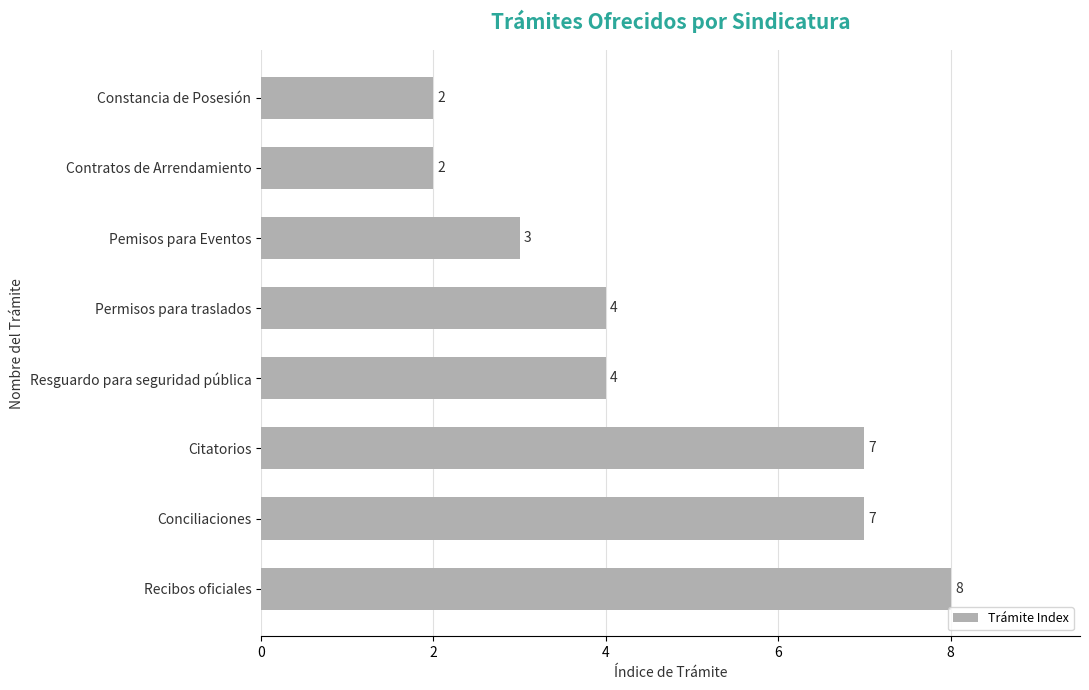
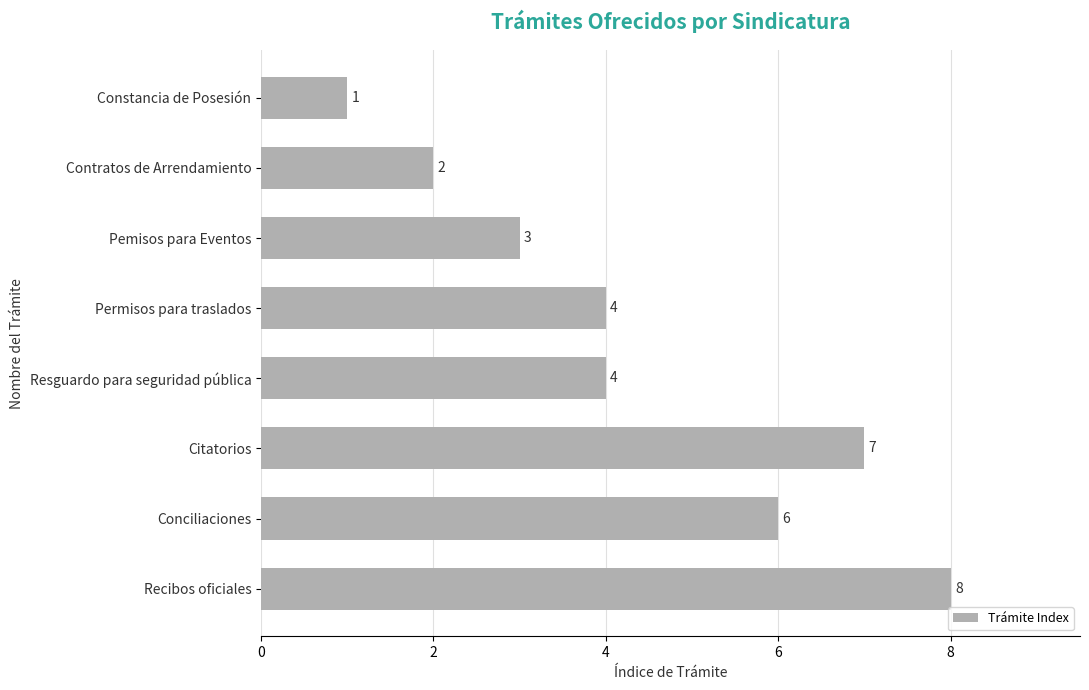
Constancia de Posesión: 2 -> 1
Conciliaciones: 7 -> 6
